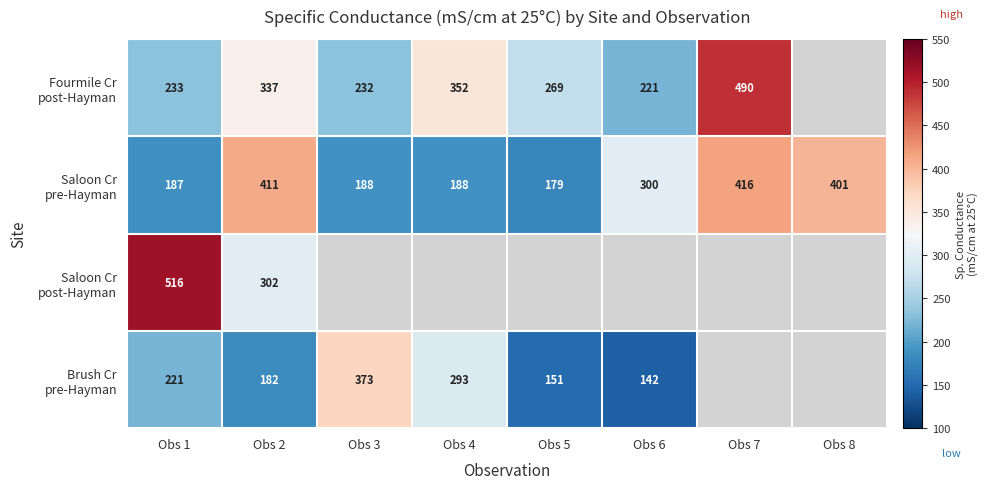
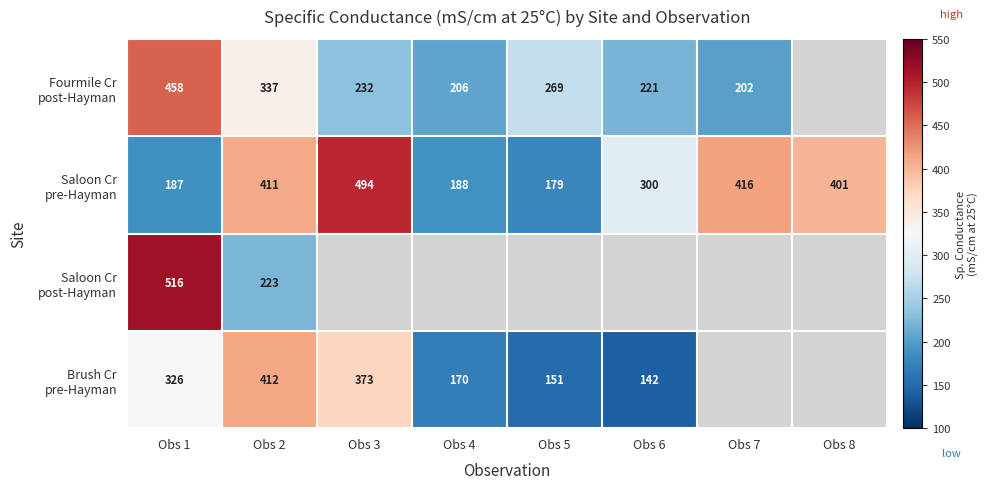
Fourmile Cr post-Hayman, Obs 1: 233 -> 458
Fourmile Cr post-Hayman, Obs 4: 352 -> 206
Fourmile Cr post-Hayman, Obs 7: 490 -> 202
Saloon Cr pre-Hayman, Obs 3: 188 -> 494
Saloon Cr post-Hayman, Obs 2: 302 -> 223
Brush Cr pre-Hayman, Obs 1: 221 -> 326
Brush Cr pre-Hayman, Obs 2: 182 -> 412
Brush Cr pre-Hayman, Obs 4: 293 -> 170
